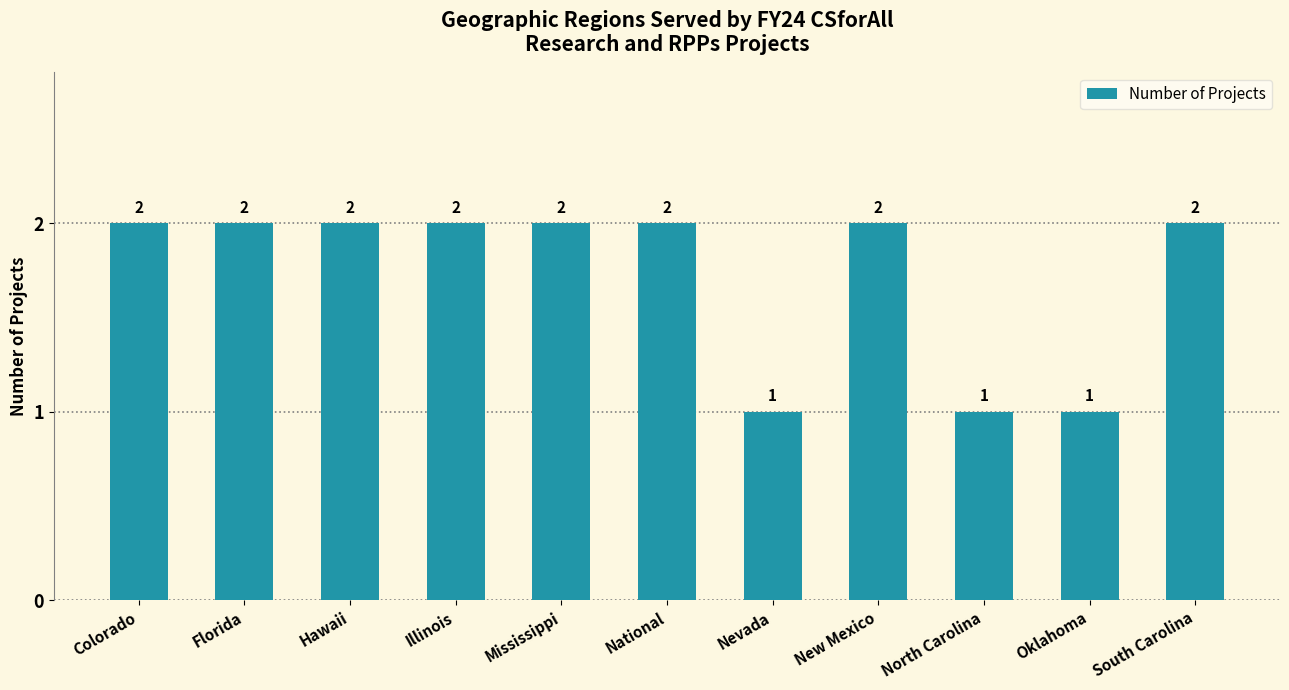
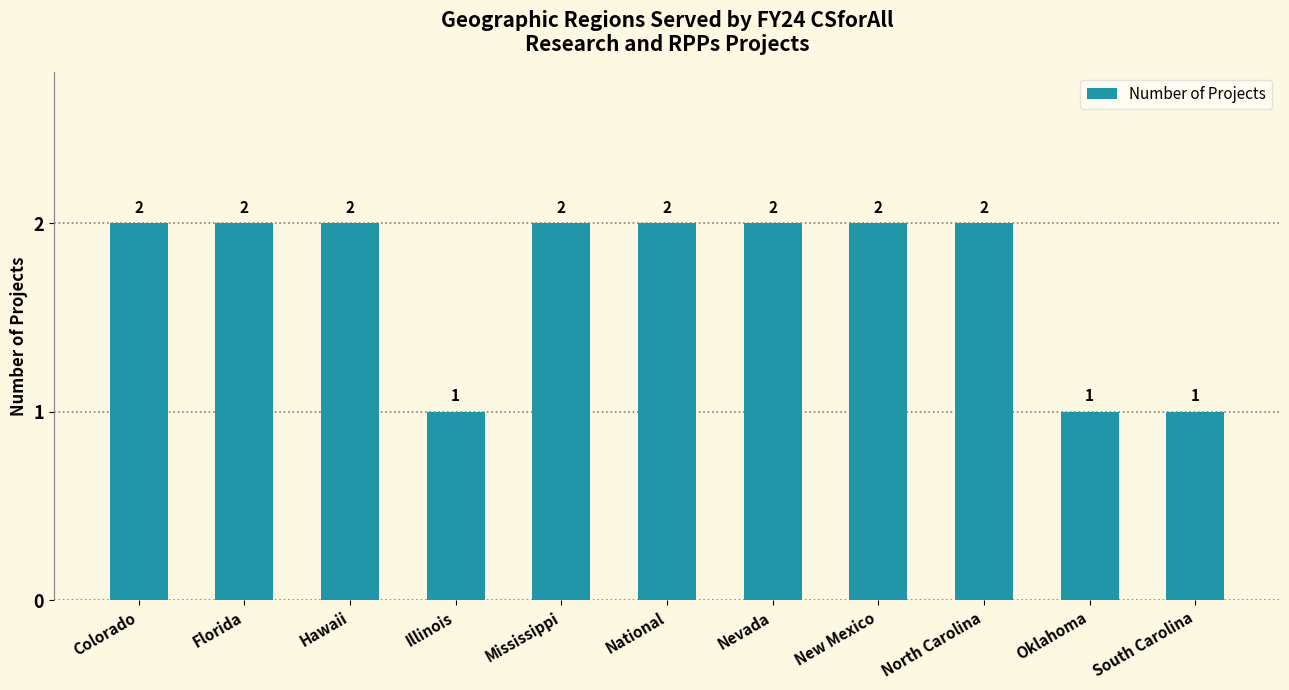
Illinois: 2 -> 1
Nevada: 1 -> 2
North Carolina: 1 -> 2
South Carolina: 2 -> 1
